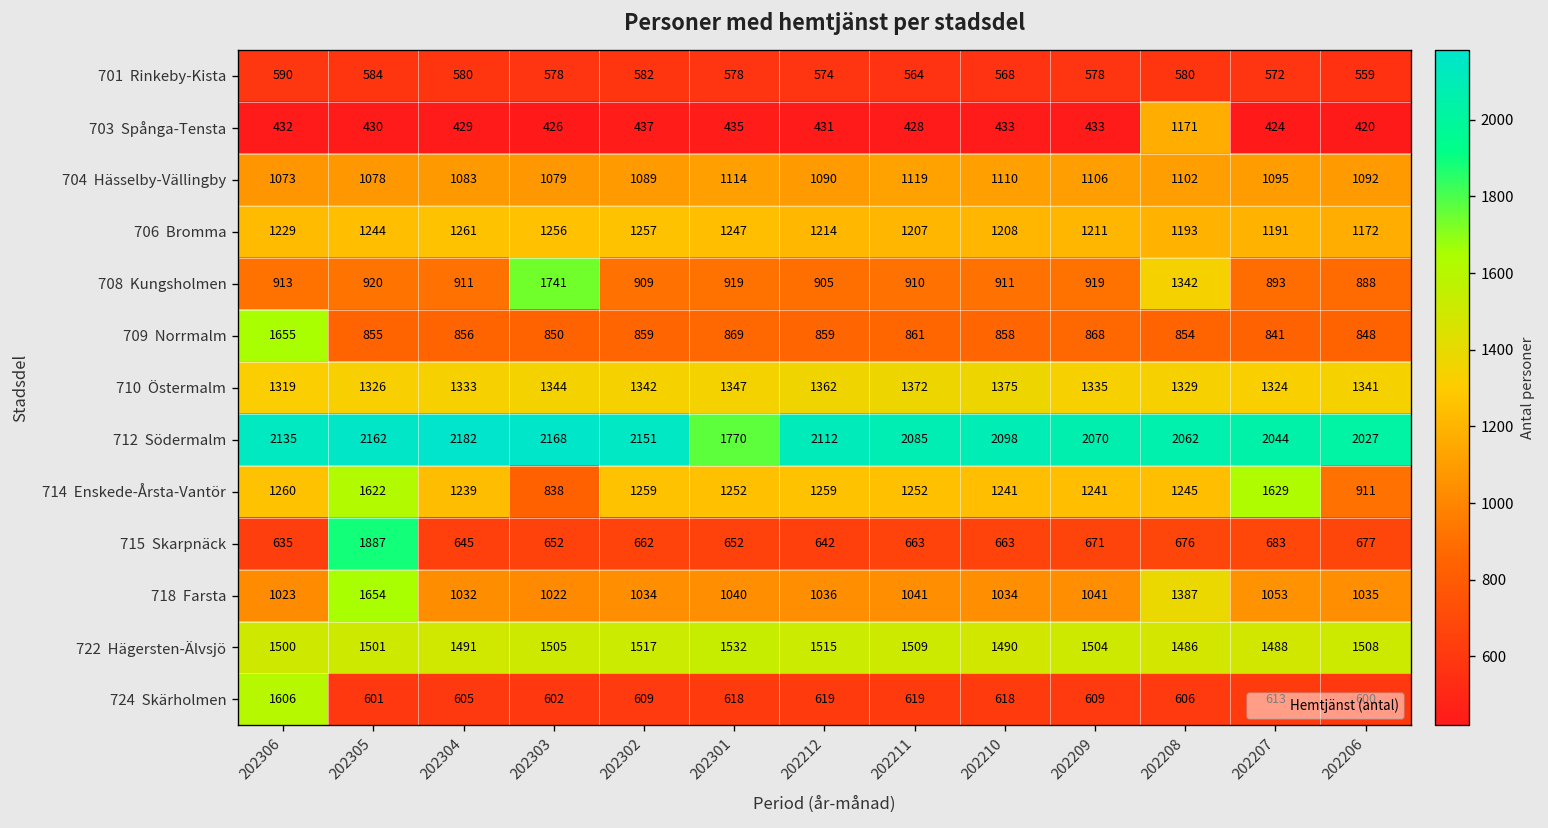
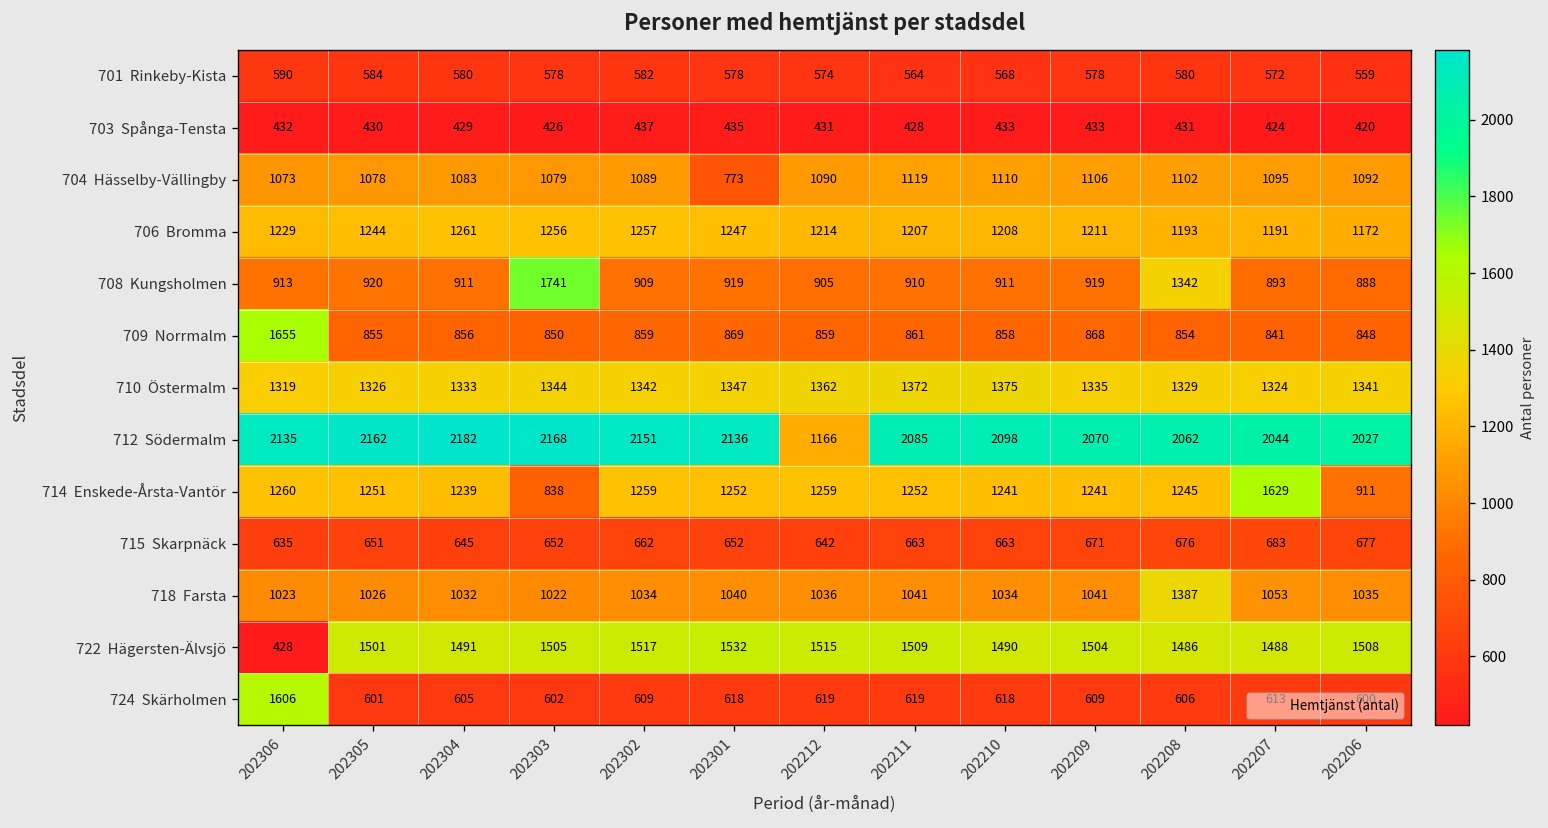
703 Spånga-Tensta, 202208: 1171 -> 431
704 Hässelby-Vällingby, 202301: 1114 -> 773
712 Södermalm, 202301: 1770 -> 2136
712 Södermalm, 202212: 2112 -> 1166
714 Enskede-Årsta-Vantör, 202305: 1622 -> 1251
715 Skarpnäck, 202305: 1887 -> 651
718 Farsta, 202305: 1654 -> 1026
722 Hägersten-Älvsjö, 202306: 1500 -> 428
